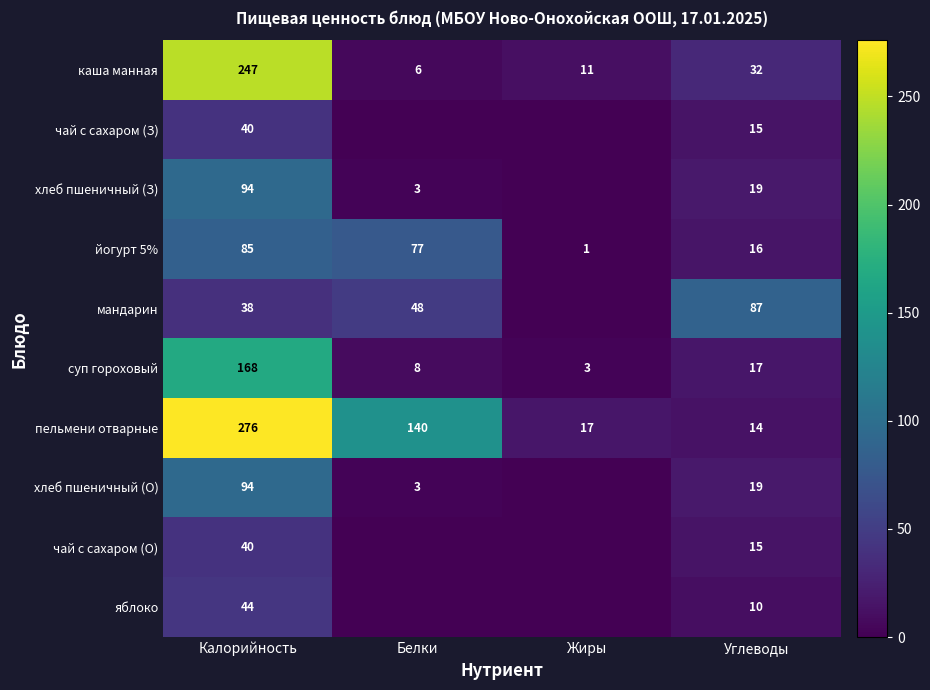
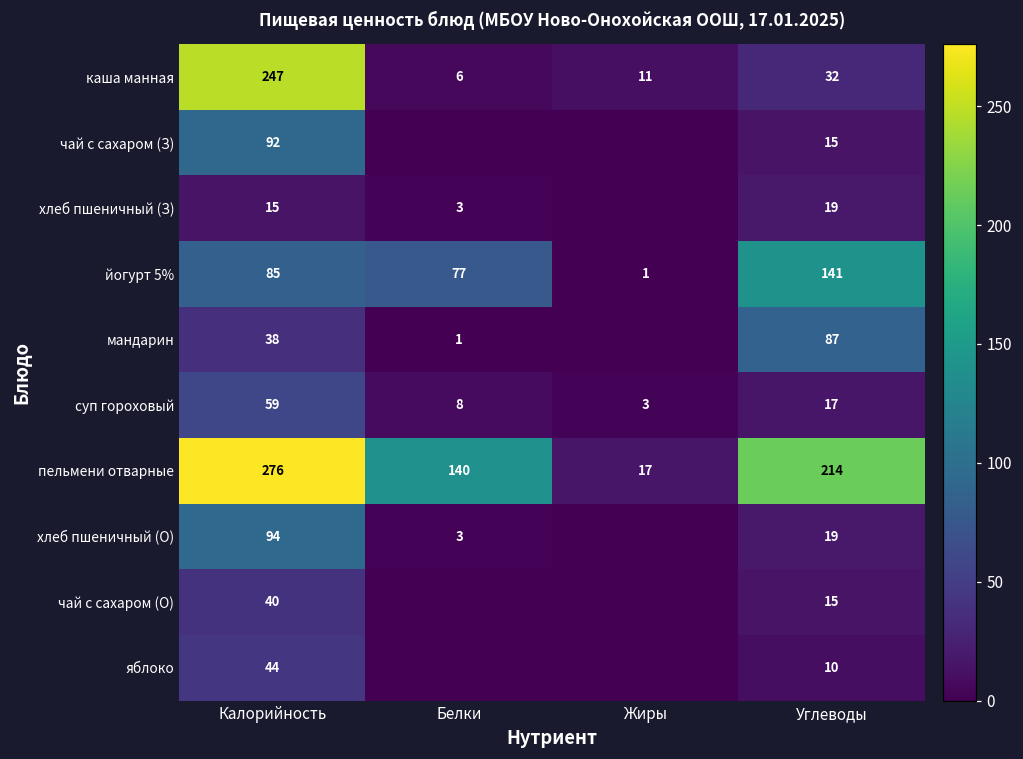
чай с сахаром (З), Калорийность: 40 -> 92
хлеб пшеничный (З), Калорийность: 94 -> 15
йогурт 5%, Углеводы: 16 -> 141
мандарин, Белки: 48 -> 1
суп гороховый, Калорийность: 168 -> 59
пельмени отварные, Углеводы: 14 -> 214
